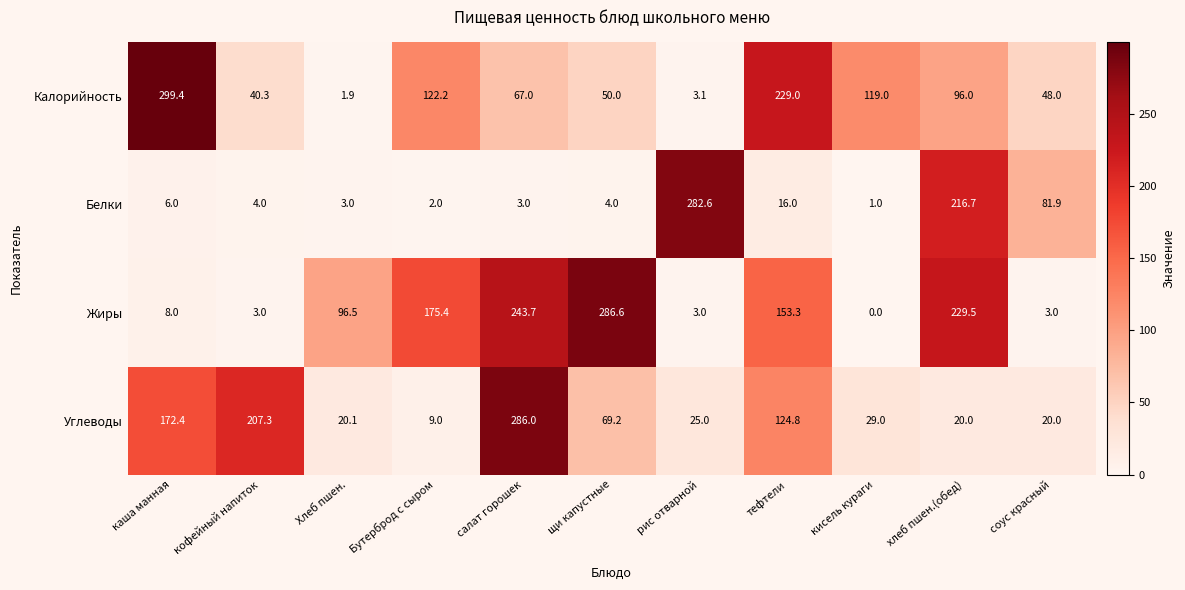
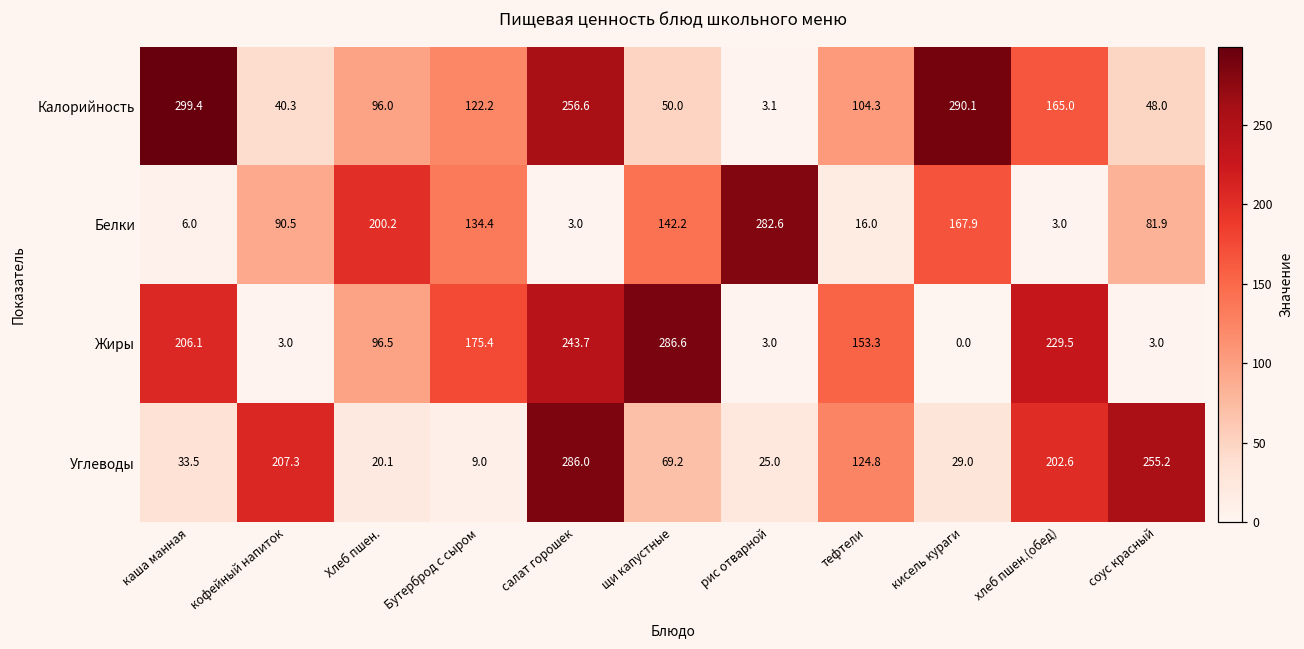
Калорийность, Хлеб пшен.: 1.9 -> 96.0
Калорийность, салат горошек: 67.0 -> 256.6
Калорийность, тефтели: 229.0 -> 104.3
Калорийность, кисель кураги: 119.0 -> 290.1
Калорийность, хлеб пшен.(обед): 96.0 -> 165.0
Белки, кофейный напиток: 4.0 -> 90.5
Белки, Хлеб пшен.: 3.0 -> 200.2
Белки, Бутерброд с сыром: 2.0 -> 134.4
Белки, щи капустные: 4.0 -> 142.2
Белки, кисель кураги: 1.0 -> 167.9
Белки, хлеб пшен.(обед): 216.7 -> 3.0
Жиры, каша манная: 8.0 -> 206.1
Углеводы, каша манная: 172.4 -> 33.5
Углеводы, хлеб пшен.(обед): 20.0 -> 202.6
Углеводы, соус красный: 20.0 -> 255.2
